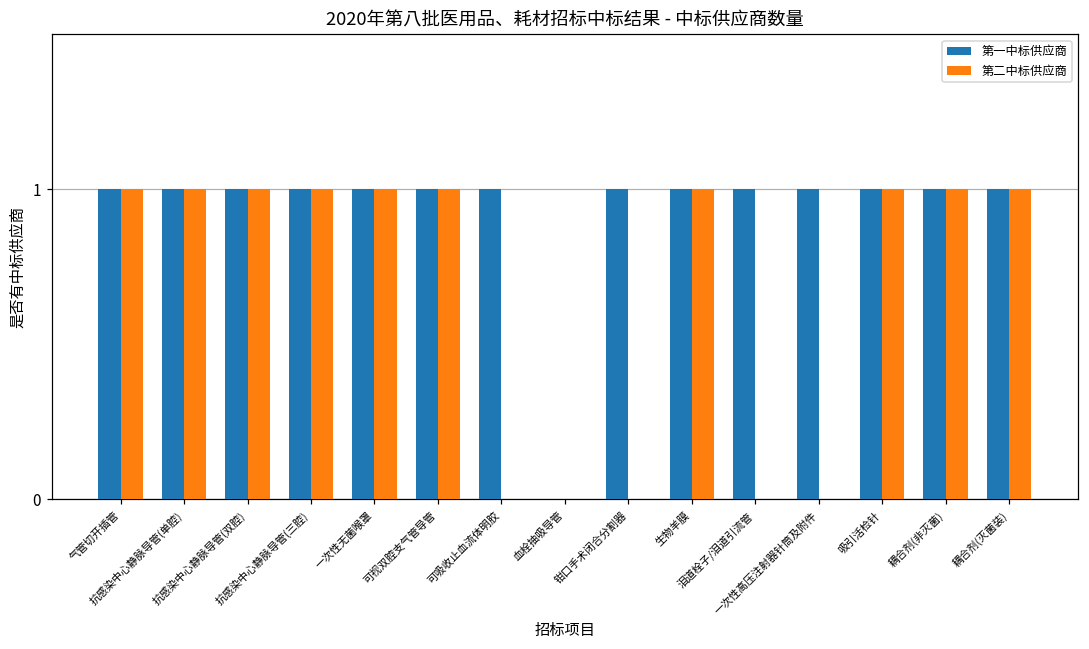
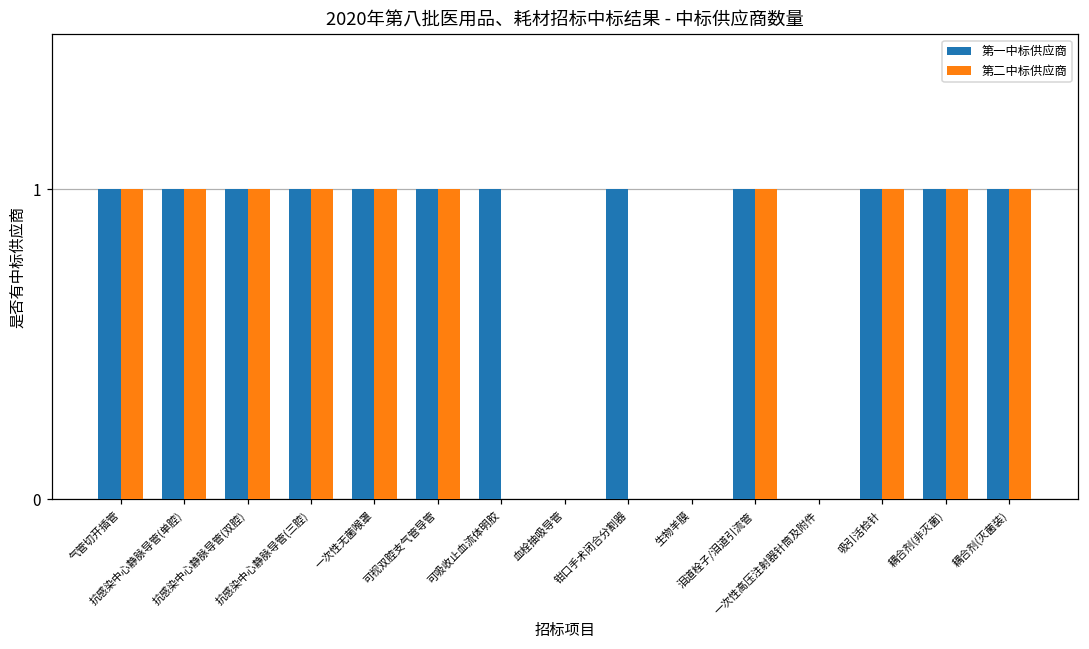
第一中标供应商, 生物羊膜: 1 -> 0
第二中标供应商, 生物羊膜: 1 -> 0
第二中标供应商, 泪道栓子/泪道引流管: 0 -> 1
第一中标供应商, 一次性高压注射器针筒及附件: 1 -> 0
